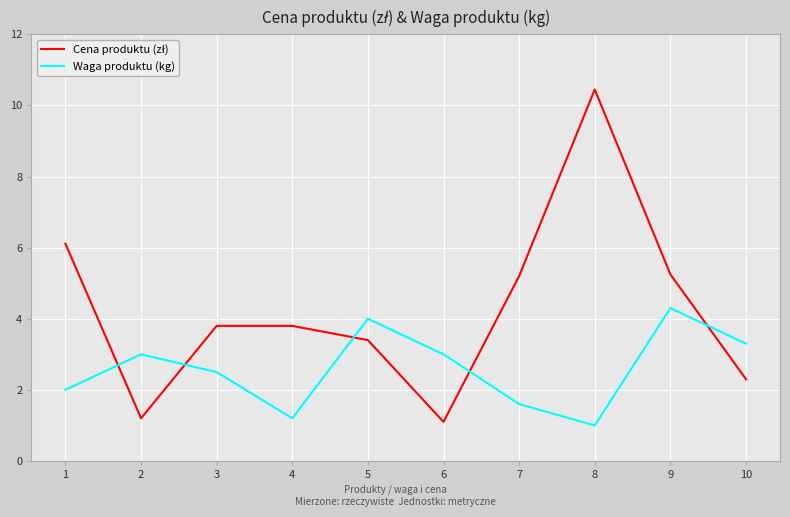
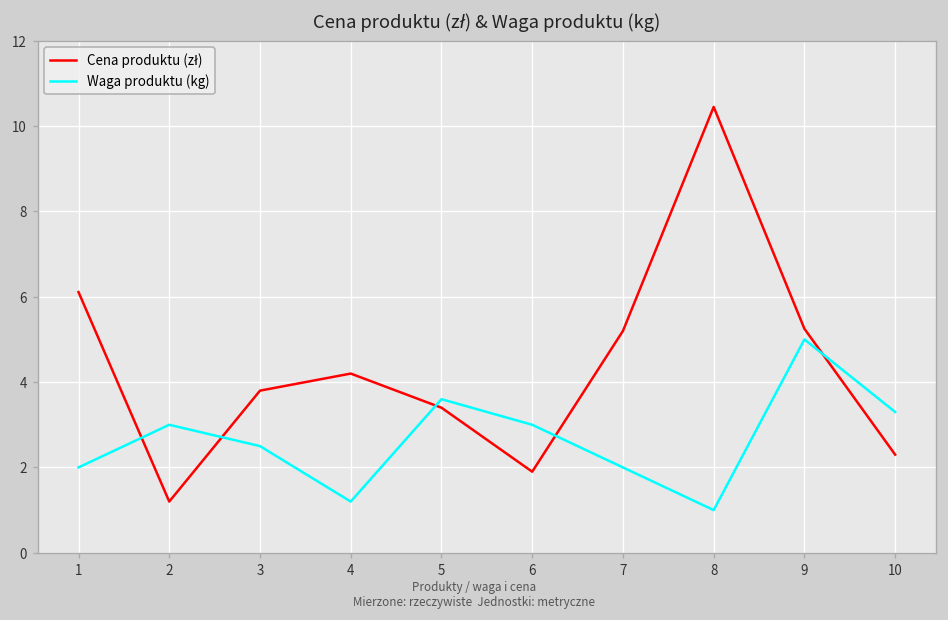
Cena produktu (zł), 4: 3.8 -> 4.2
Waga produktu (kg), 5: 4.0 -> 3.6
Cena produktu (zł), 6: 1.1 -> 1.9
Waga produktu (kg), 7: 1.6 -> 2.0
Waga produktu (kg), 9: 4.3 -> 5.0
